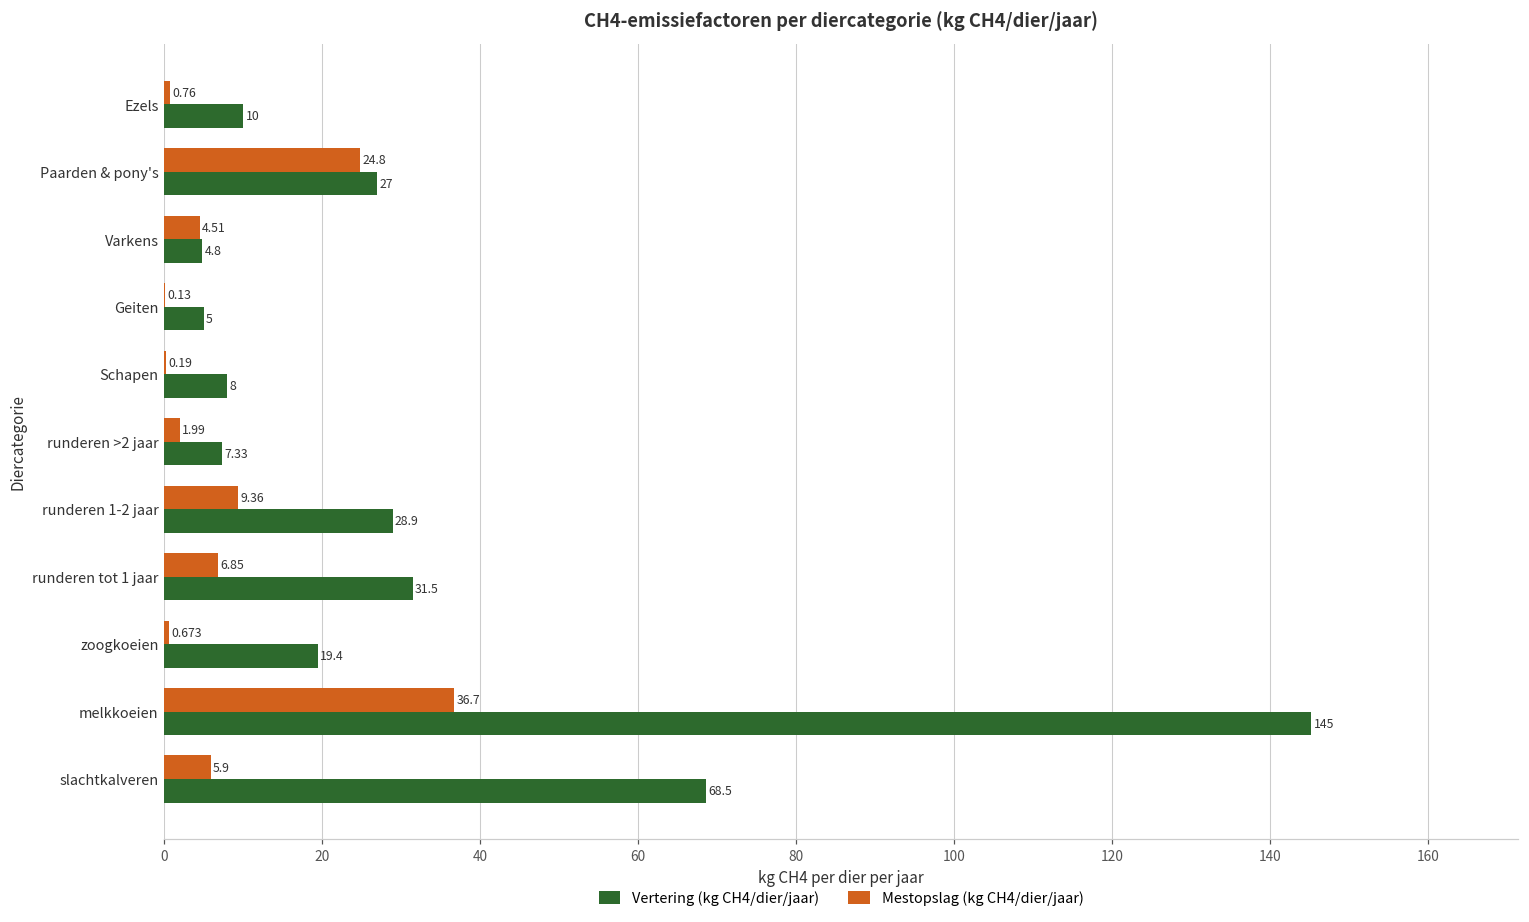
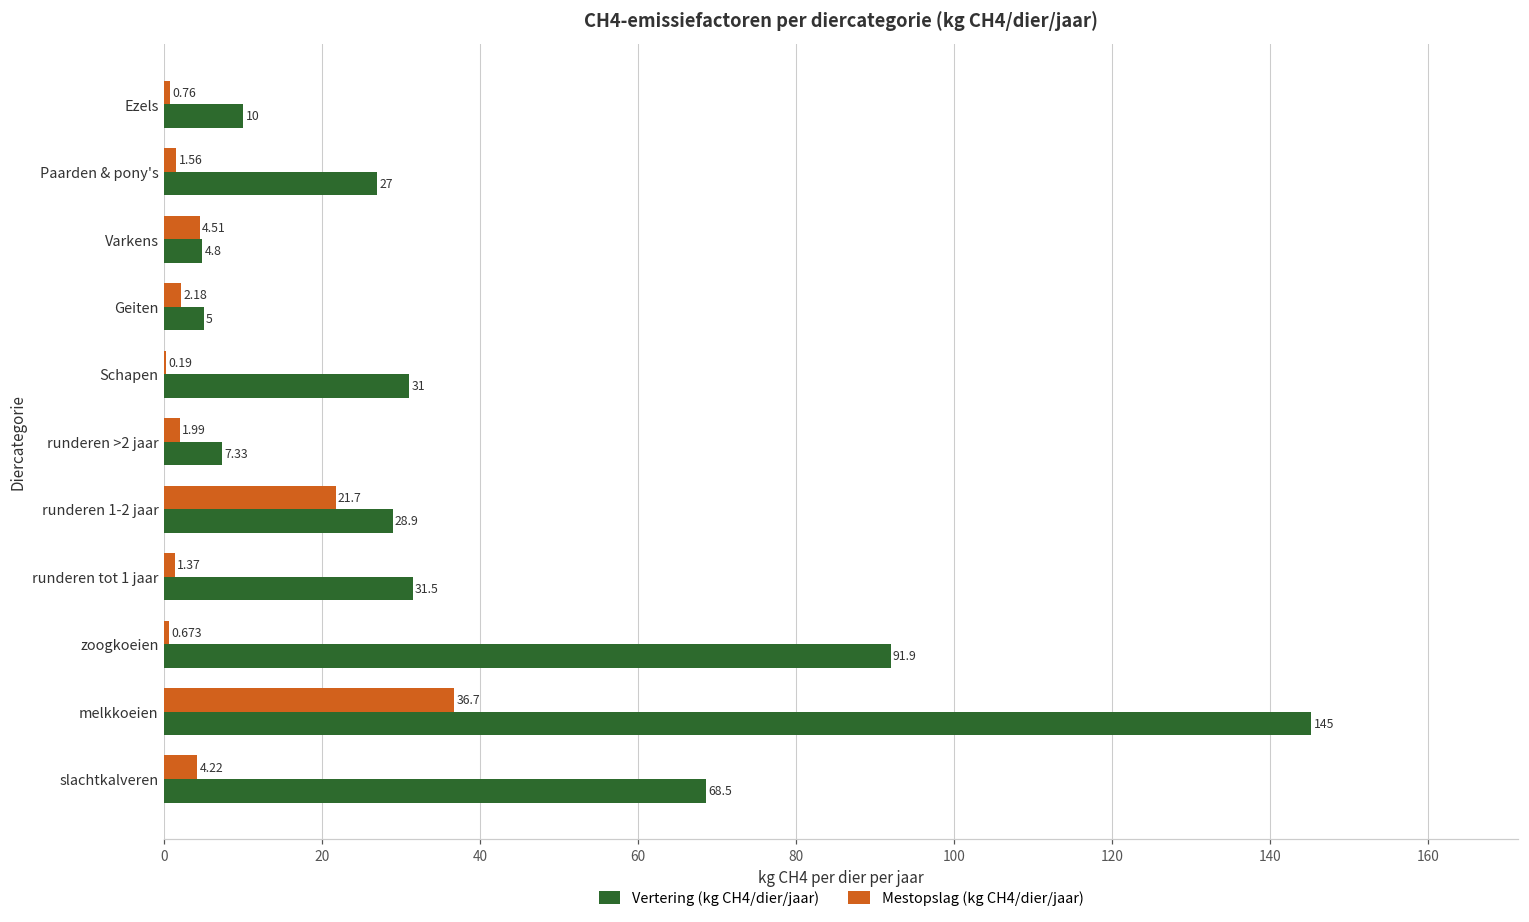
Mestopslag (kg CH4/dier/jaar), Paarden & pony's: 24.8 -> 1.56
Mestopslag (kg CH4/dier/jaar), Geiten: 0.13 -> 2.18
Vertering (kg CH4/dier/jaar), Schapen: 8 -> 31
Mestopslag (kg CH4/dier/jaar), runderen 1-2 jaar: 9.36 -> 21.7
Mestopslag (kg CH4/dier/jaar), runderen tot 1 jaar: 6.85 -> 1.37
Vertering (kg CH4/dier/jaar), zoogkoeien: 19.4 -> 91.9
Mestopslag (kg CH4/dier/jaar), slachtkalveren: 5.9 -> 4.22
